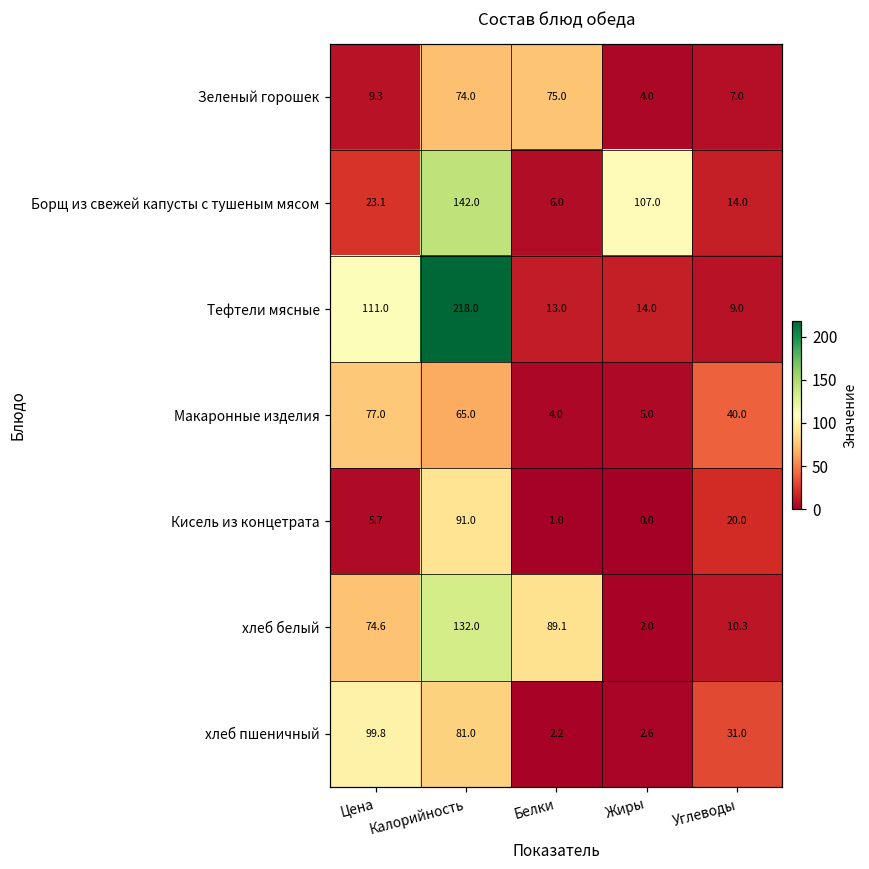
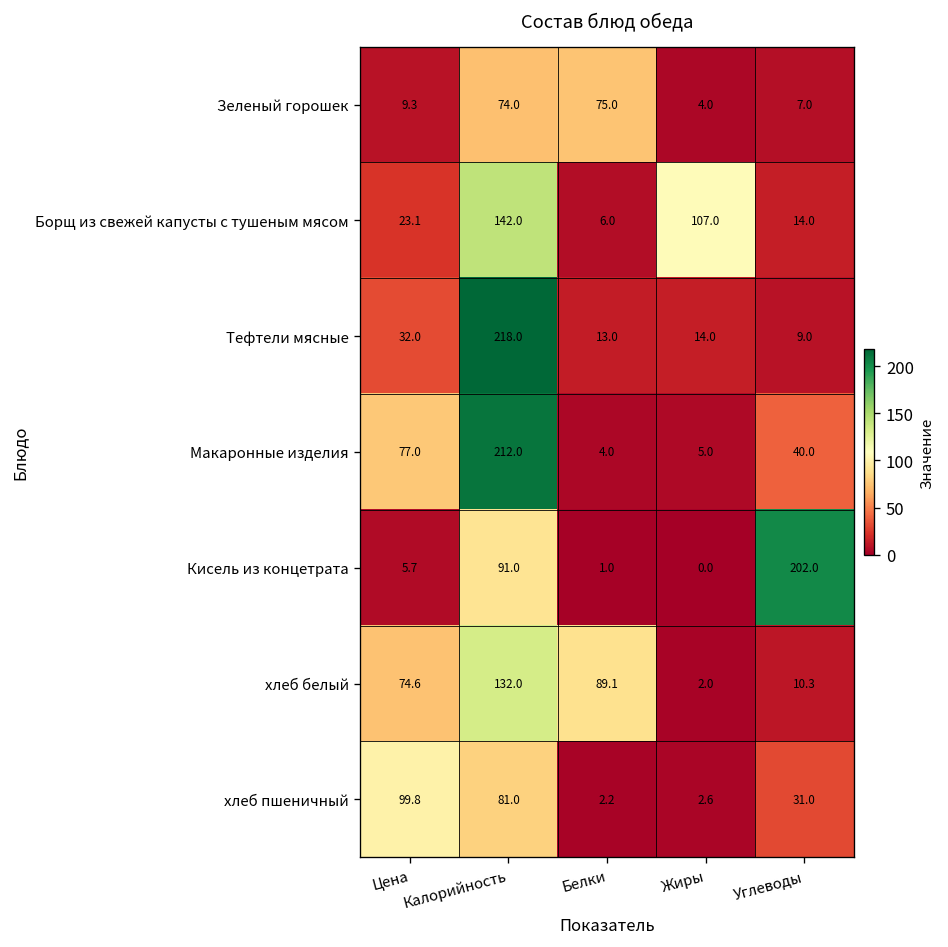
Тефтели мясные, Цена: 111.0 -> 32.0
Макаронные изделия, Калорийность: 65.0 -> 212.0
Кисель из концетрата, Углеводы: 20.0 -> 202.0
